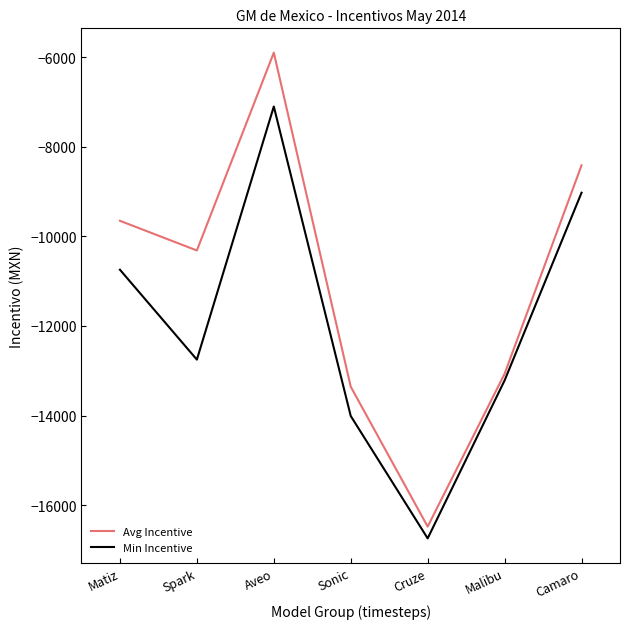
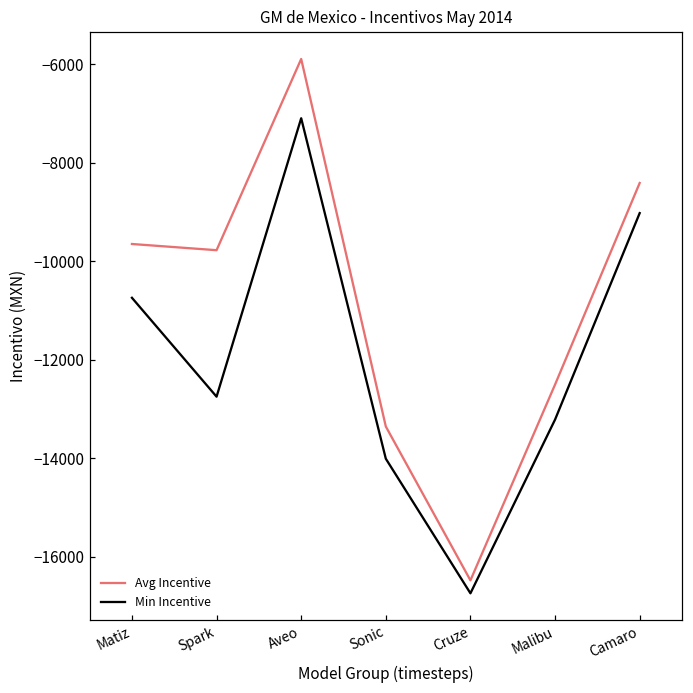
Avg Incentive, Spark: -10300 -> -9800
Avg Incentive, Malibu: -13100 -> -12500
